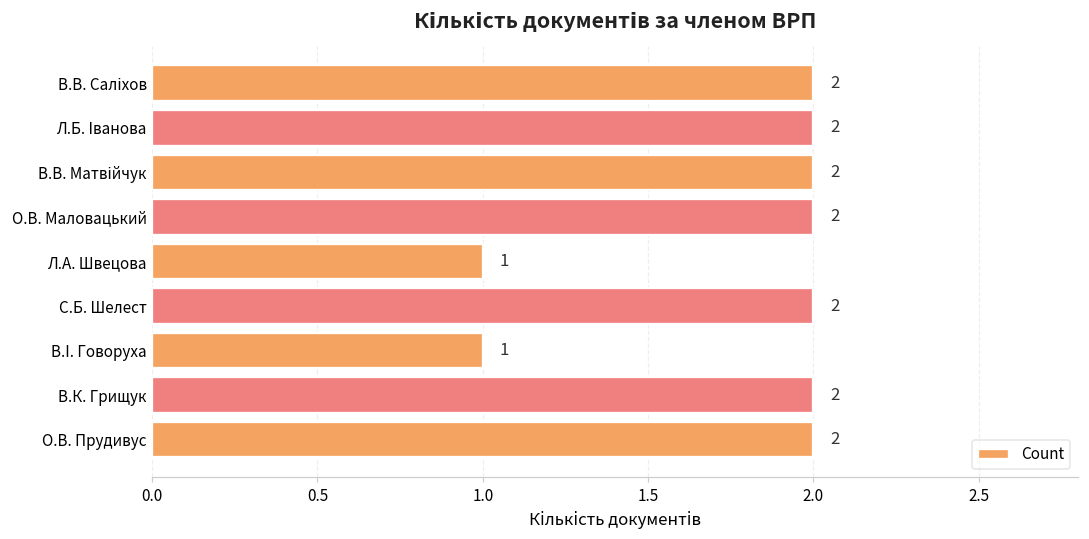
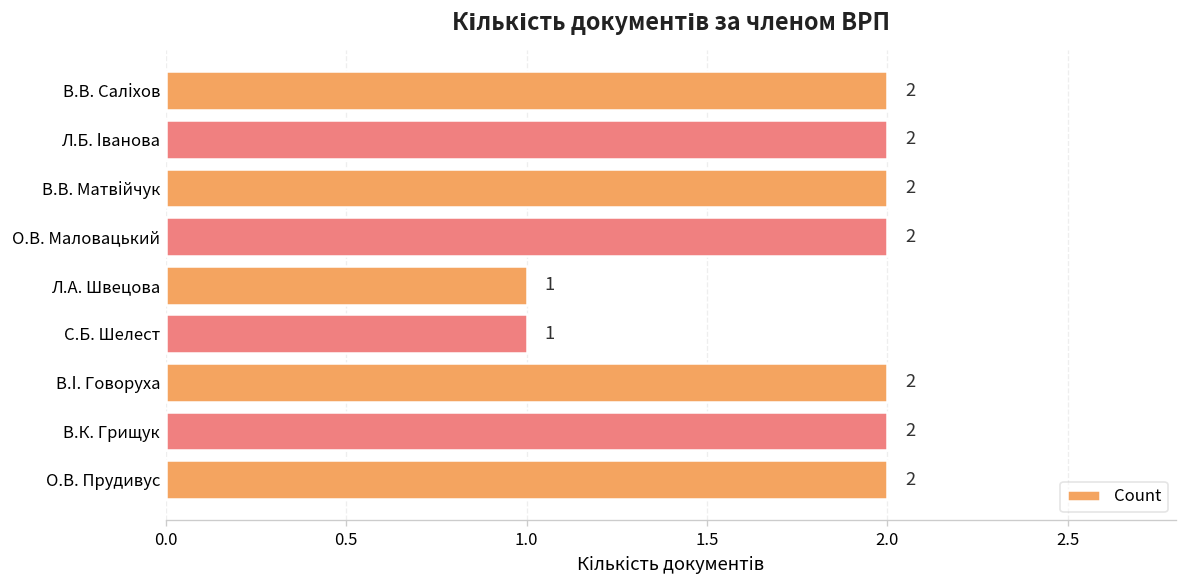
С.Б. Шелест: 2 -> 1
В.І. Говоруха: 1 -> 2
